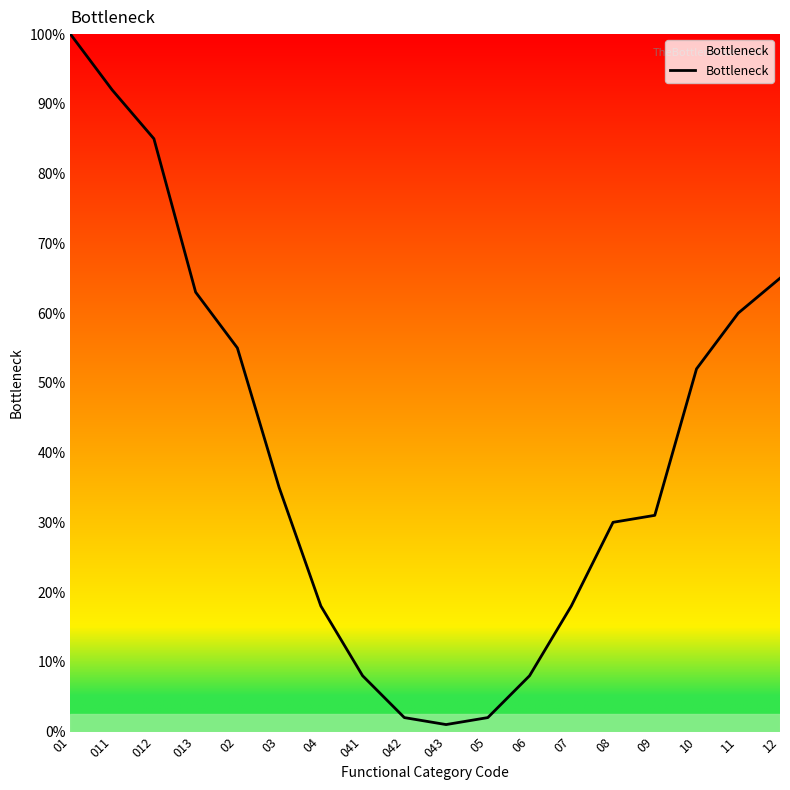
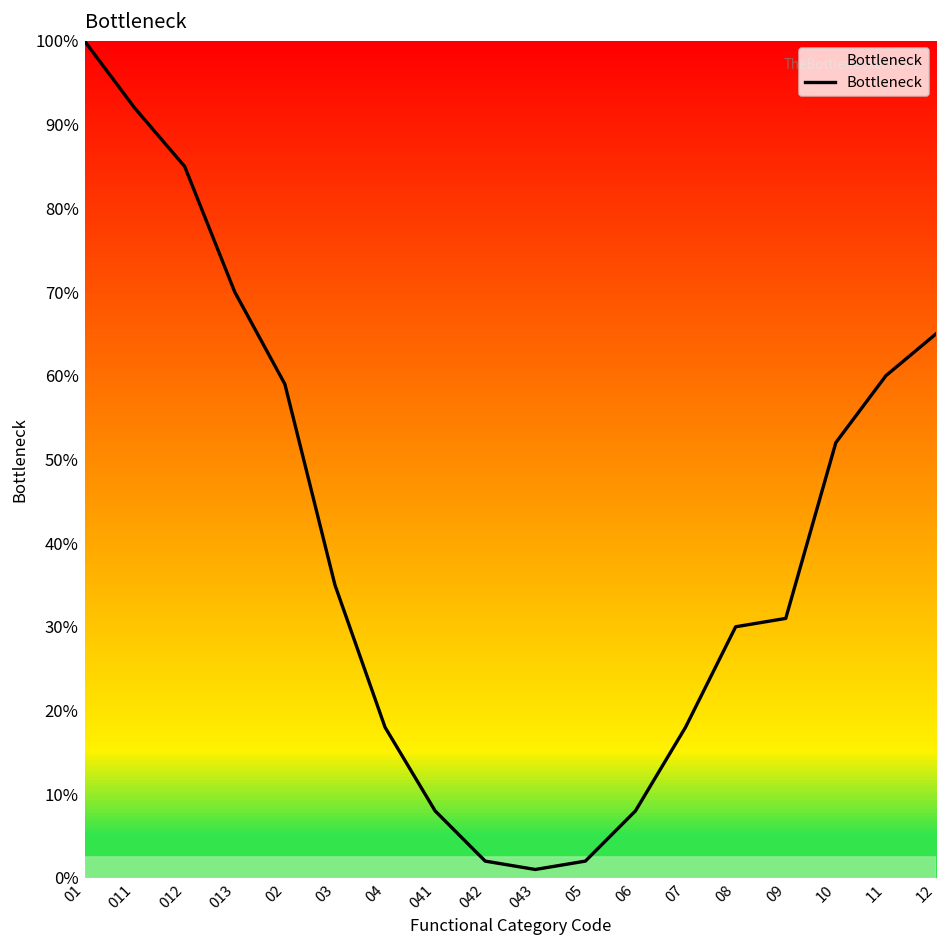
013: 63% -> 70%
02: 55% -> 59%
